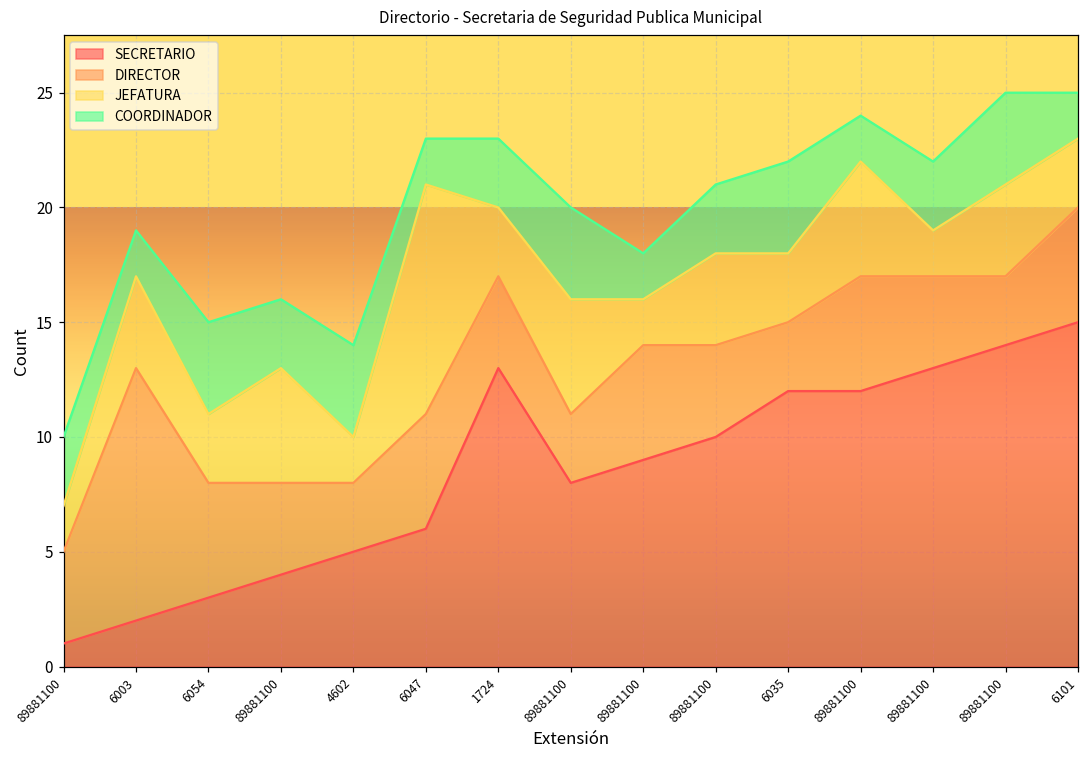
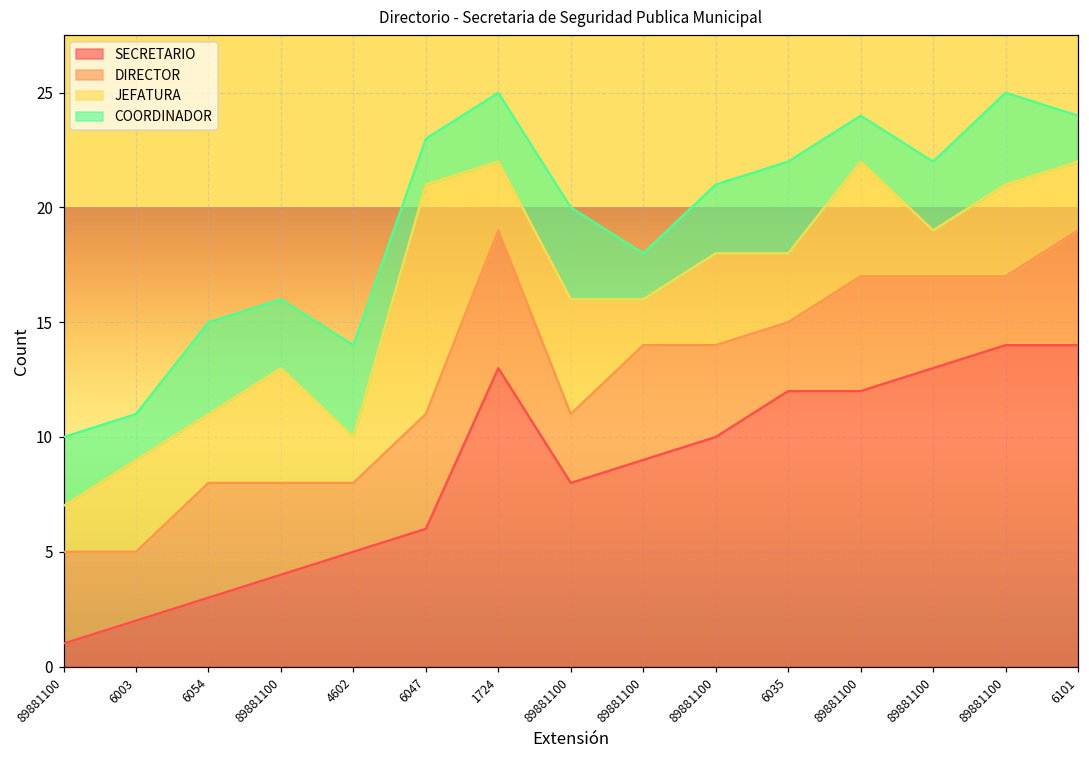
DIRECTOR, 6003: 11 -> 3
DIRECTOR, 1724: 4 -> 6
SECRETARIO, 6101: 15 -> 14
